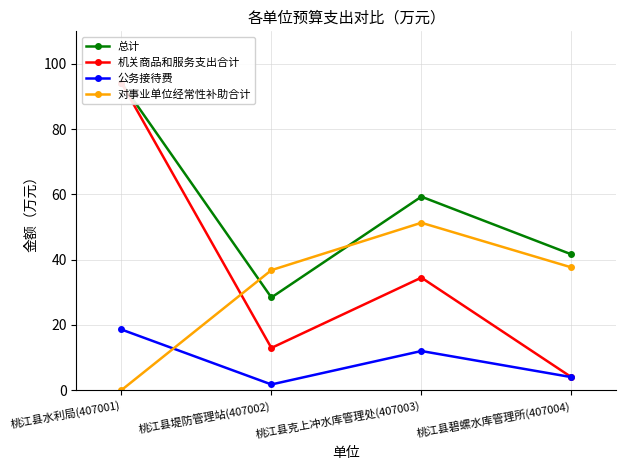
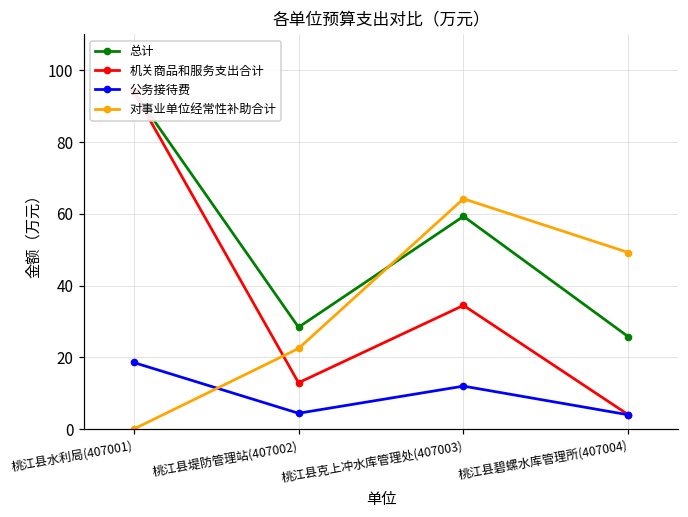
公务接待费, 桃江县堤防管理站(407002): 2 -> 4
对事业单位经常性补助合计, 桃江县堤防管理站(407002): 37 -> 22
对事业单位经常性补助合计, 桃江县克上冲水库管理处(407003): 51 -> 64
总计, 桃江县碧螺水库管理所(407004): 42 -> 26
对事业单位经常性补助合计, 桃江县碧螺水库管理所(407004): 38 -> 49
